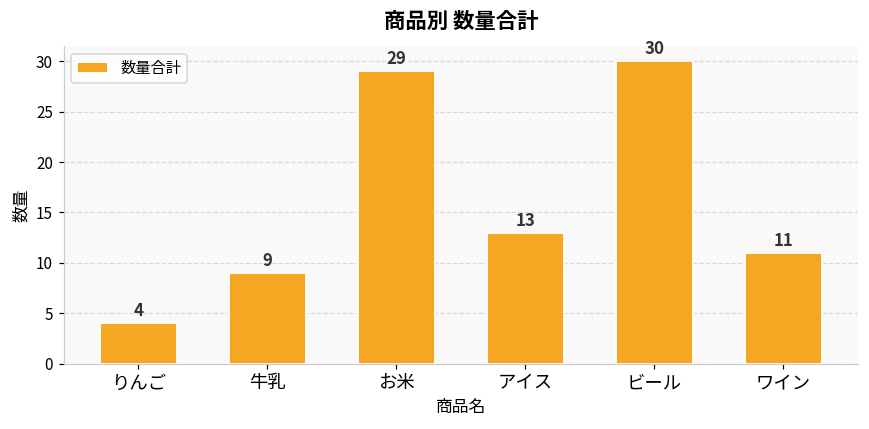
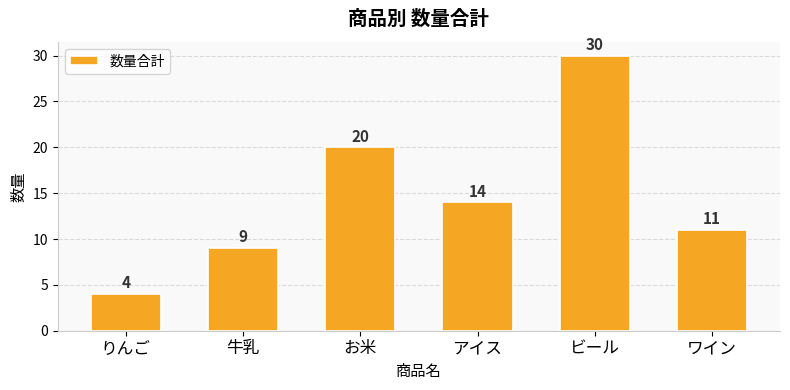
お米: 29 -> 20
アイス: 13 -> 14
